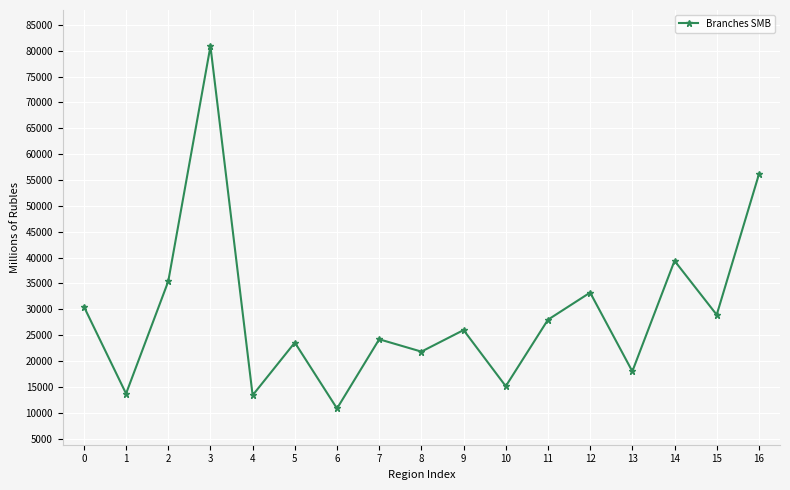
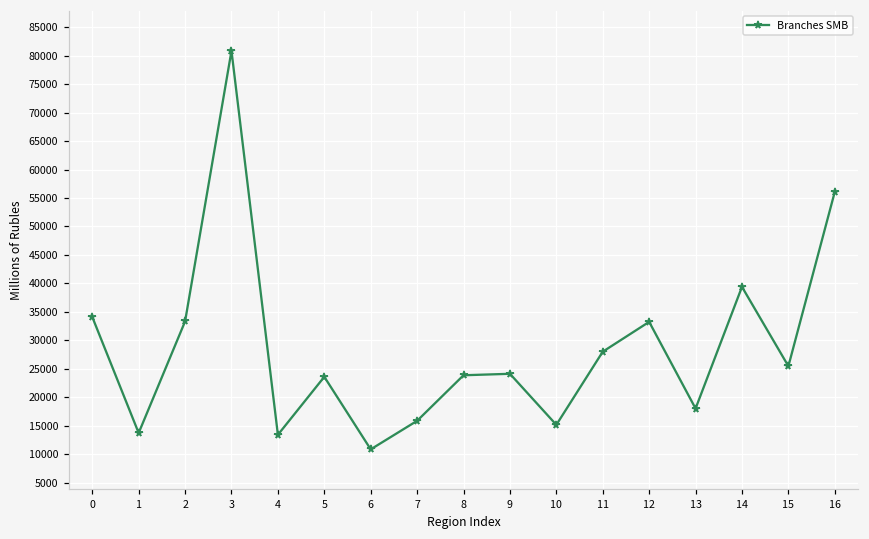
0: 31000 -> 34000
2: 35000 -> 33000
7: 24000 -> 16000
8: 22000 -> 24000
9: 26000 -> 24000
15: 29000 -> 25000
